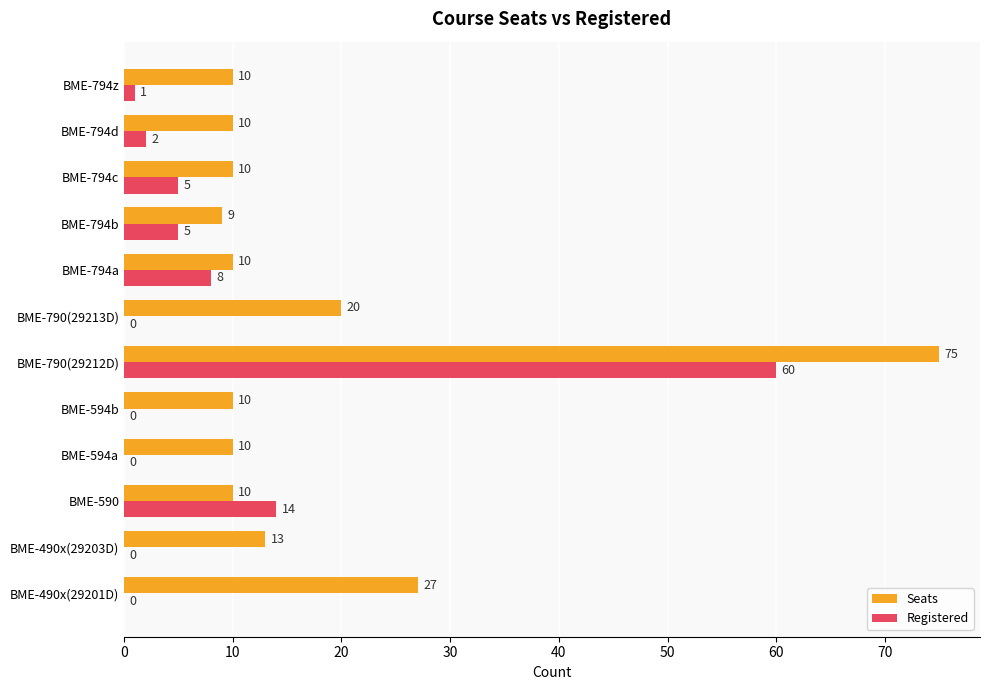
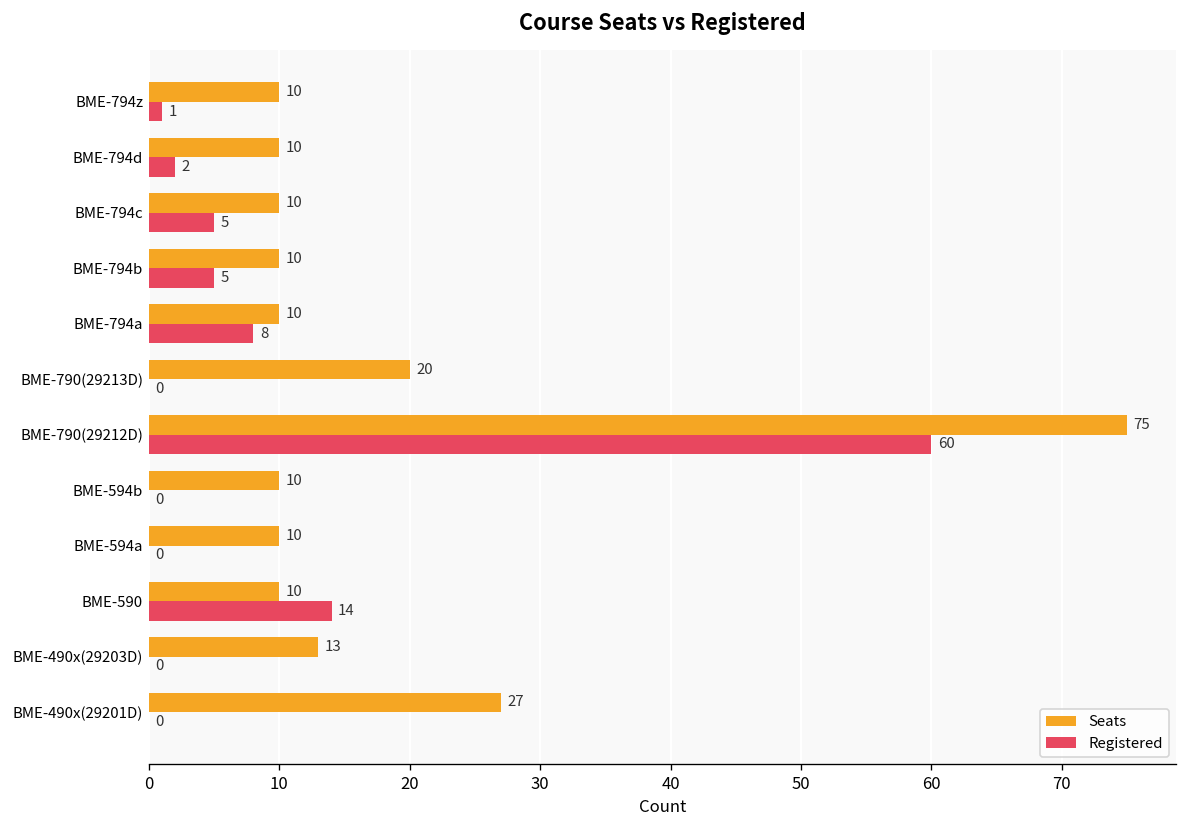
Seats, BME-794b: 9 -> 10
